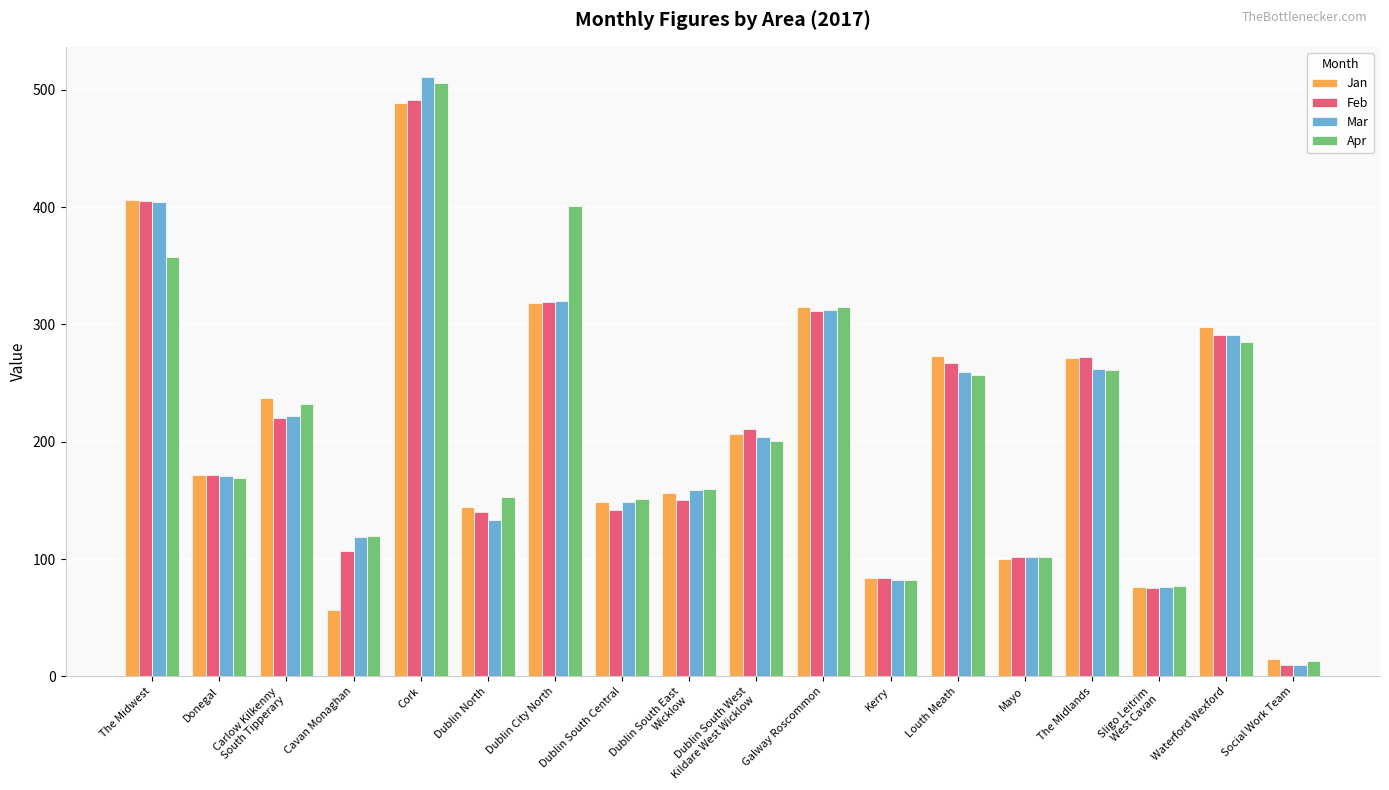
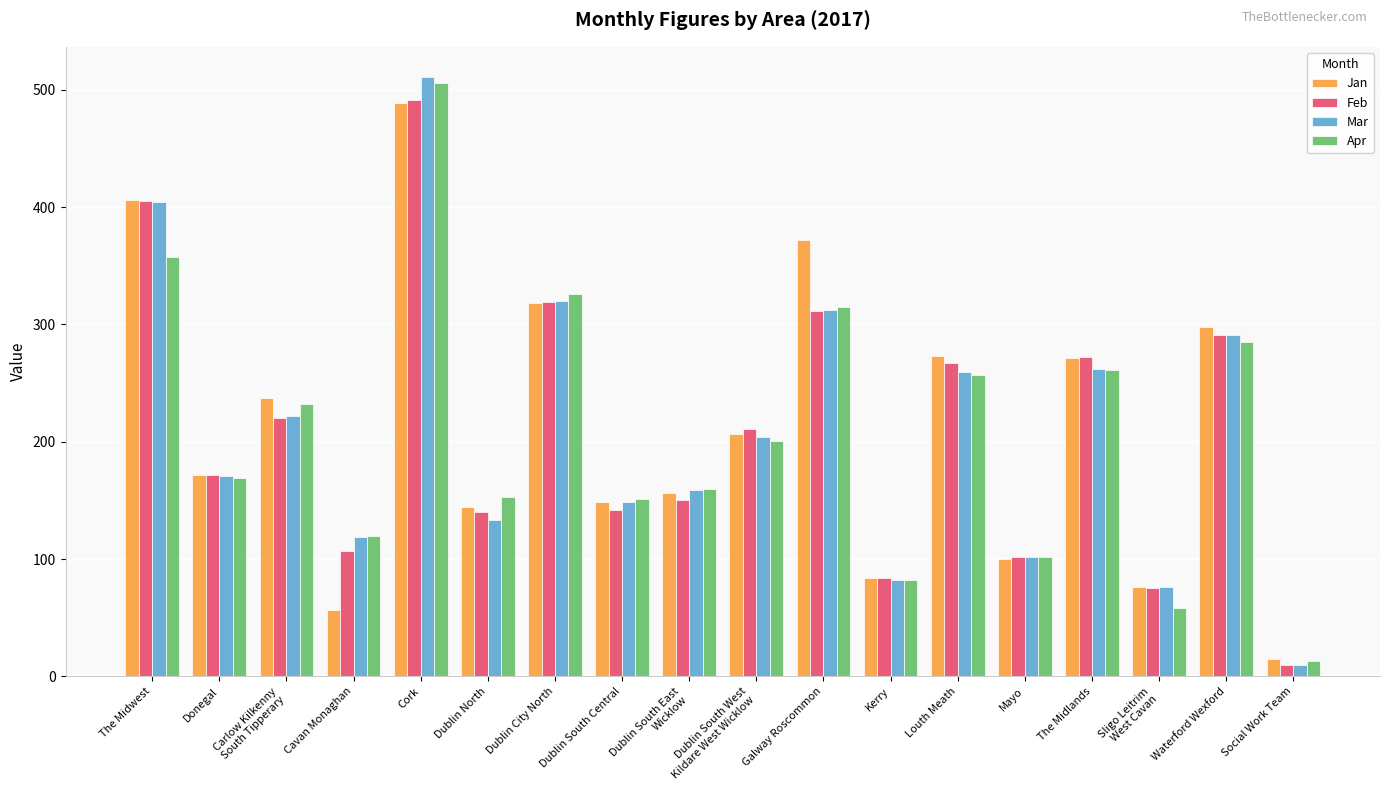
Apr, Dublin City North: 401 -> 326
Jan, Galway Roscommon: 315 -> 372
Apr, Sligo Leitrim West Cavan: 77 -> 58
